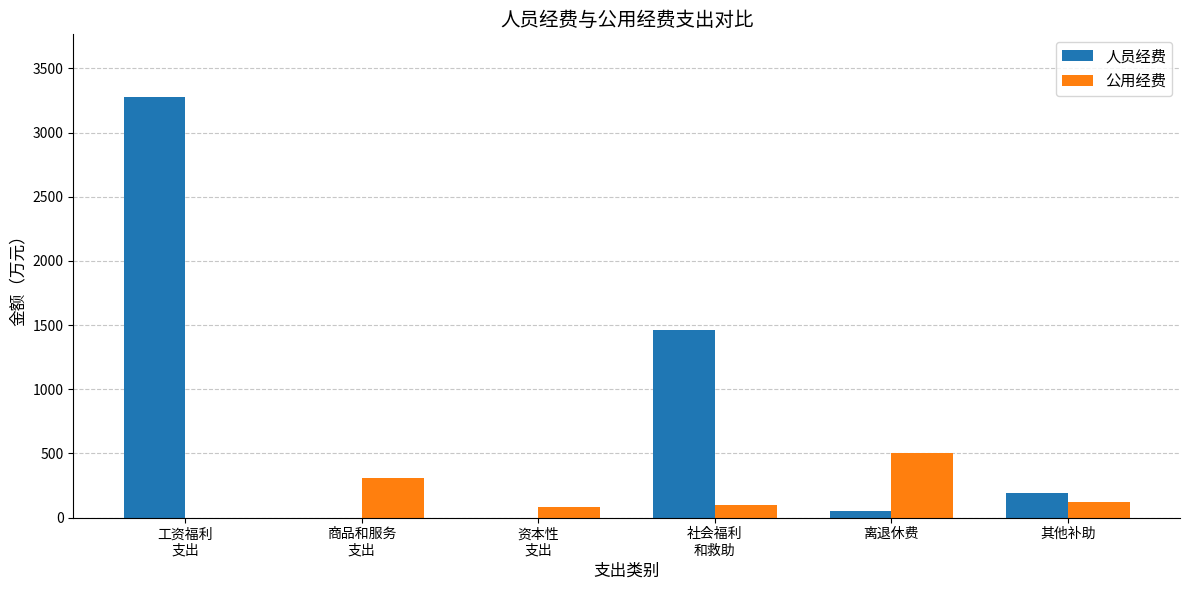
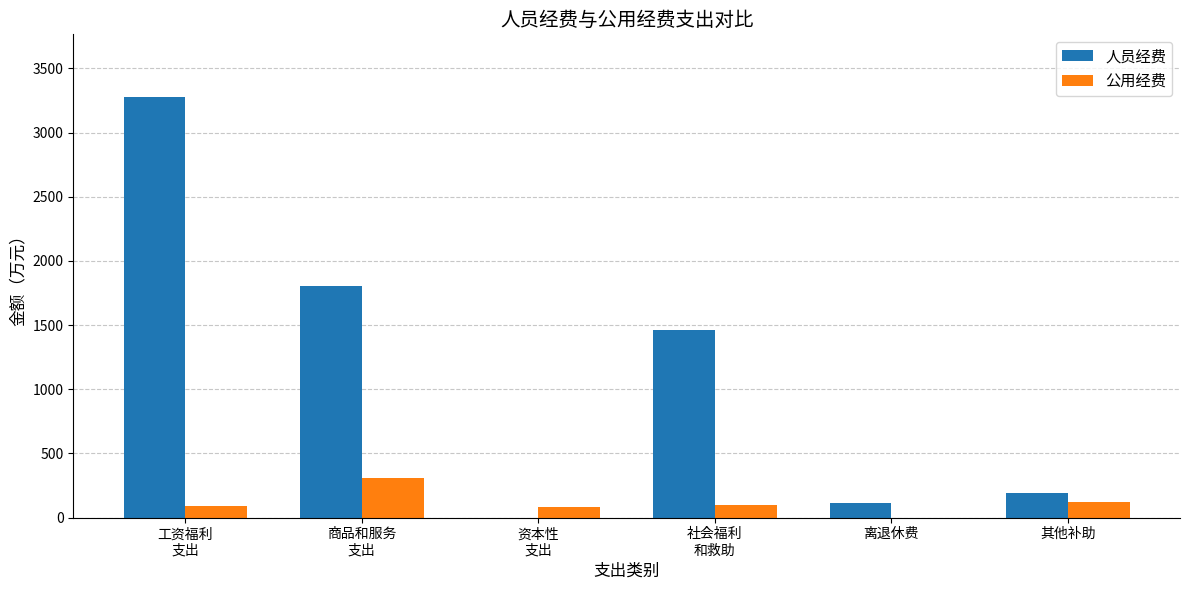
公用经费, 工资福利 支出: 0 -> 90
人员经费, 商品和服务 支出: 0 -> 1800
人员经费, 离退休费: 50 -> 120
公用经费, 离退休费: 500 -> 0
